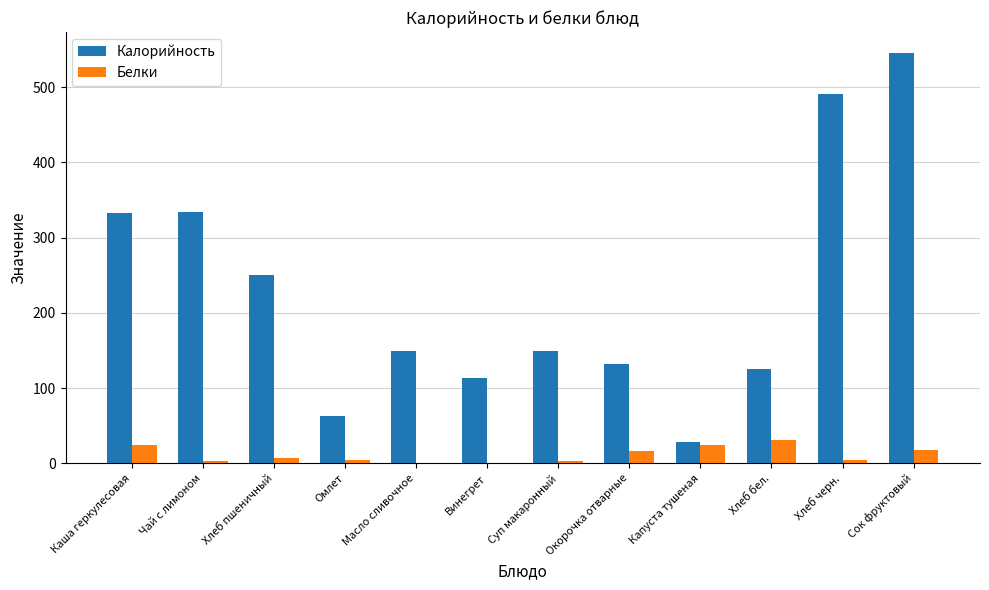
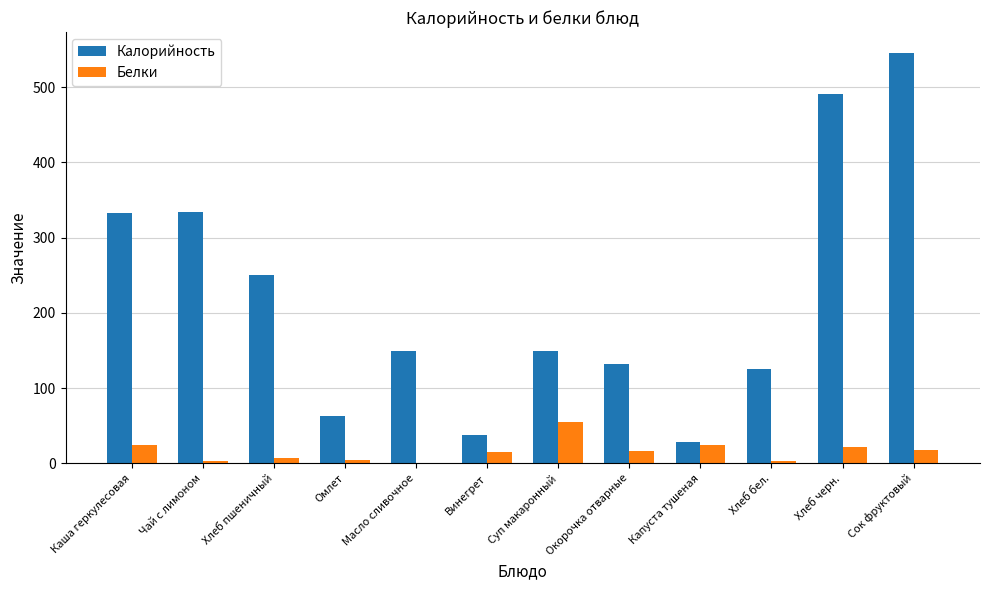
Калорийность, Винегрет: 110 -> 40
Белки, Винегрет: 0 -> 20
Белки, Суп макаронный: 0 -> 60
Белки, Хлеб бел.: 30 -> 0
Белки, Хлеб черн.: 0 -> 20
